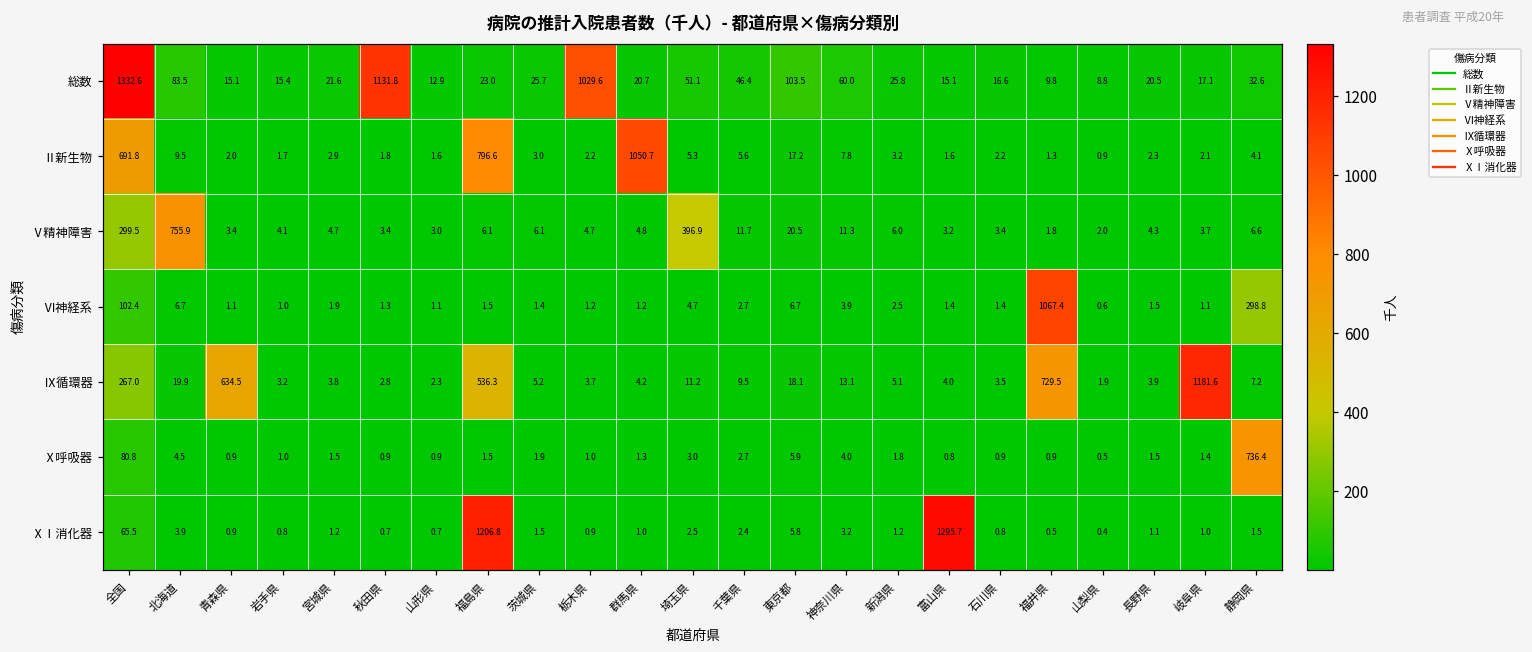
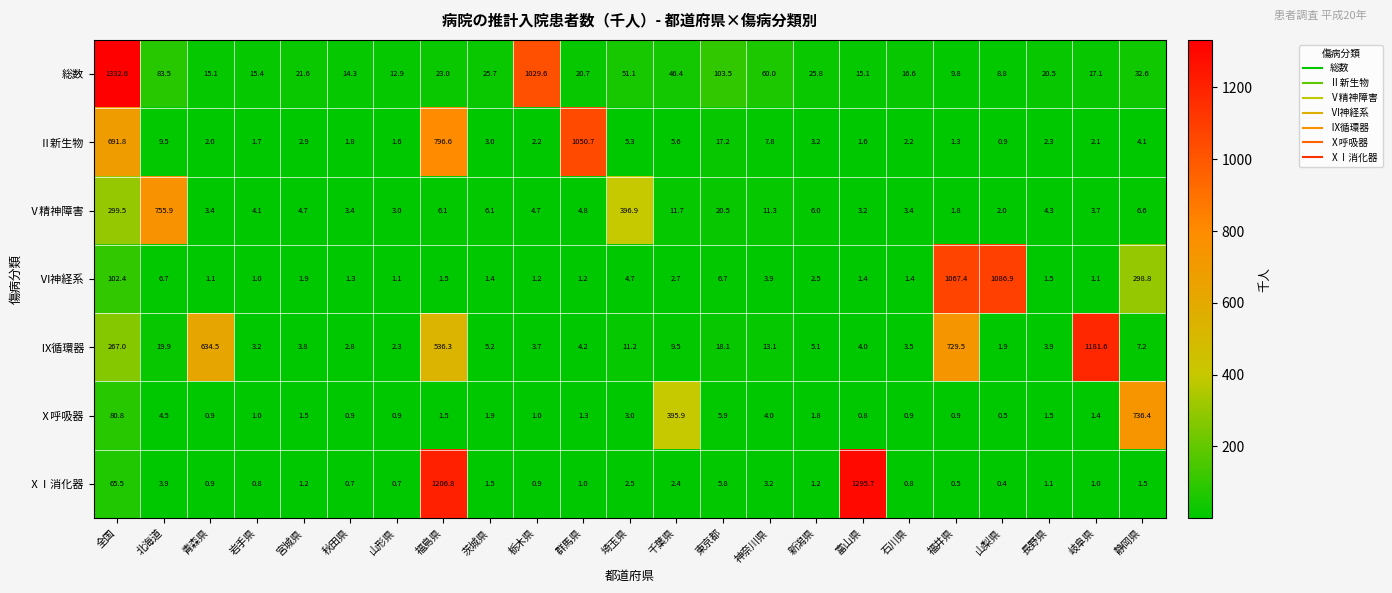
総数, 秋田県: 1131.8 -> 14.3
Ⅵ神経系, 山梨県: 0.6 -> 1086.9
Ⅹ呼吸器, 千葉県: 2.7 -> 395.9
